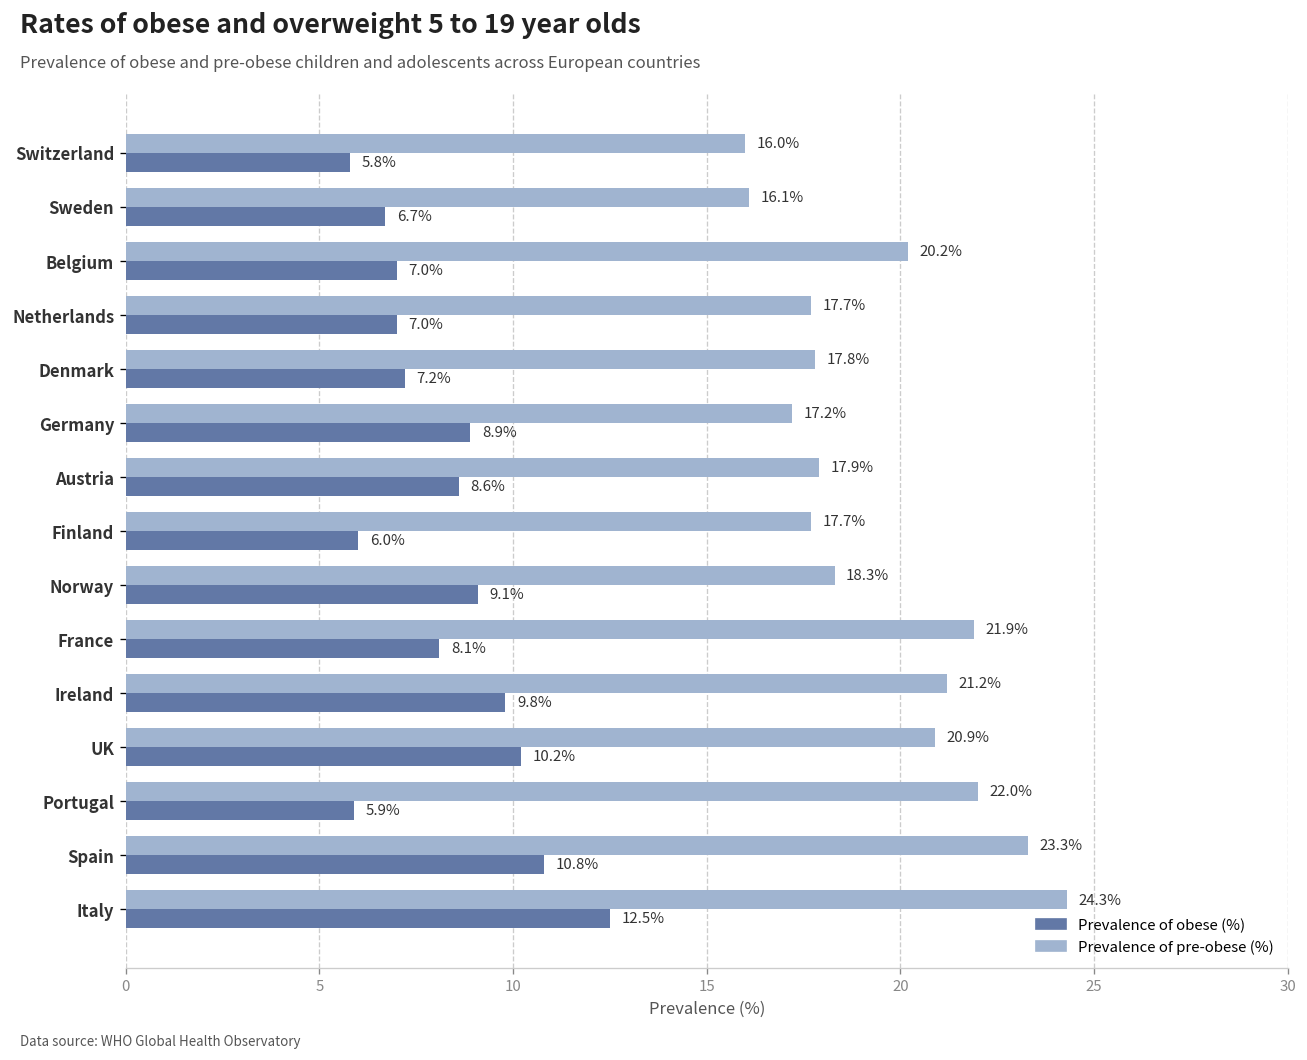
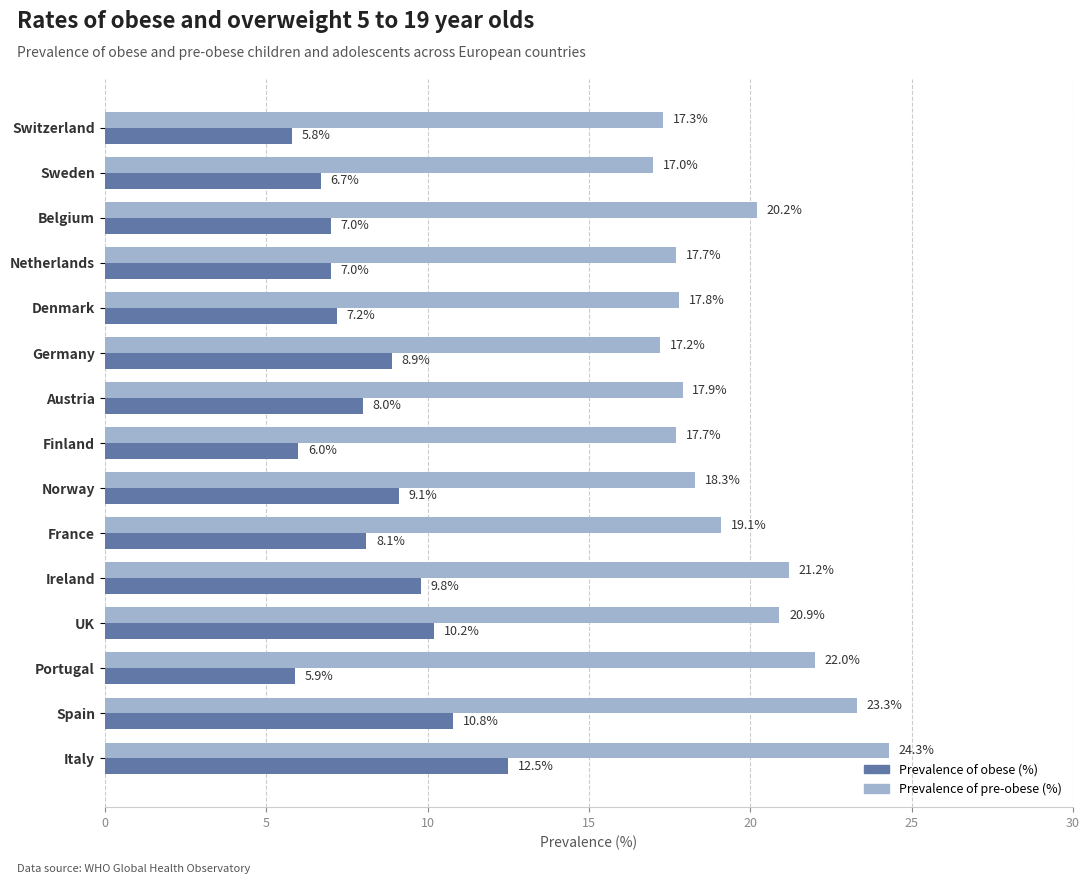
Prevalence of pre-obese (%), Switzerland: 16.0% -> 17.3%
Prevalence of pre-obese (%), Sweden: 16.1% -> 17.0%
Prevalence of obese (%), Austria: 8.6% -> 8.0%
Prevalence of pre-obese (%), France: 21.9% -> 19.1%
